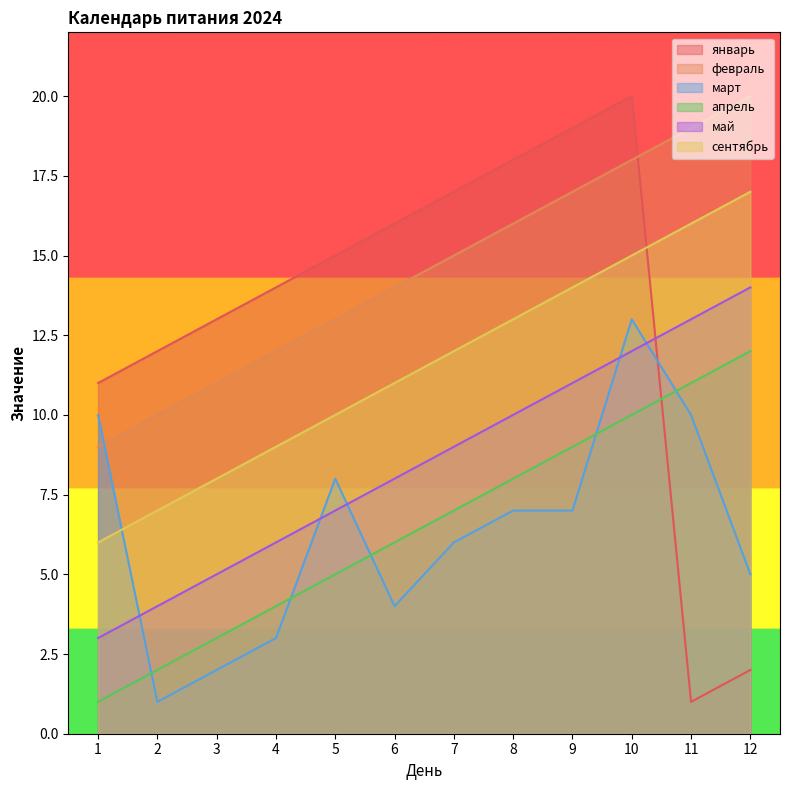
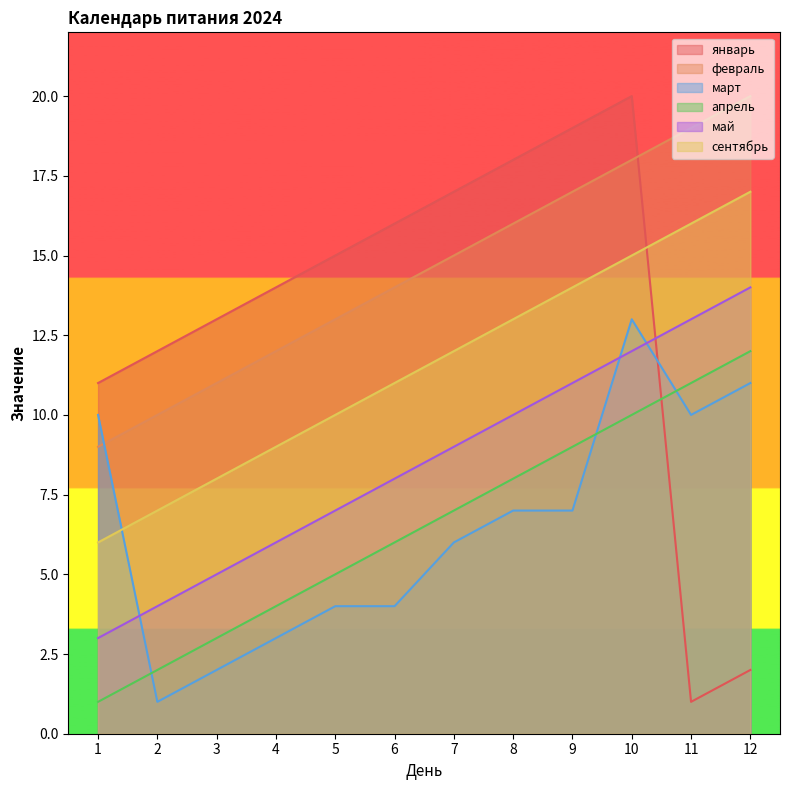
март, 5: 8 -> 4
март, 12: 5 -> 11
